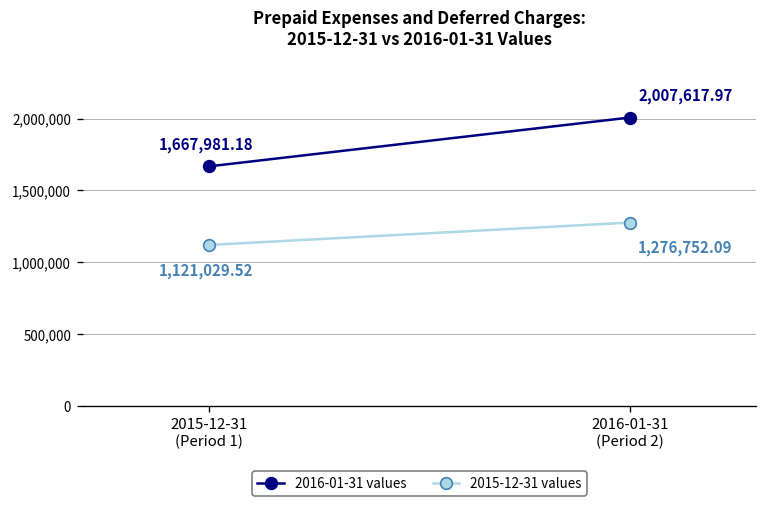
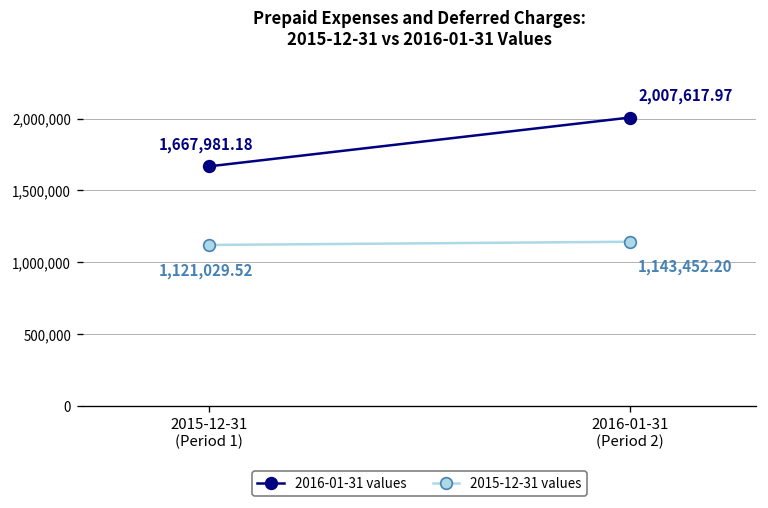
2015-12-31 values, 2016-01-31 (Period 2): 1,276,752.09 -> 1,143,452.20
